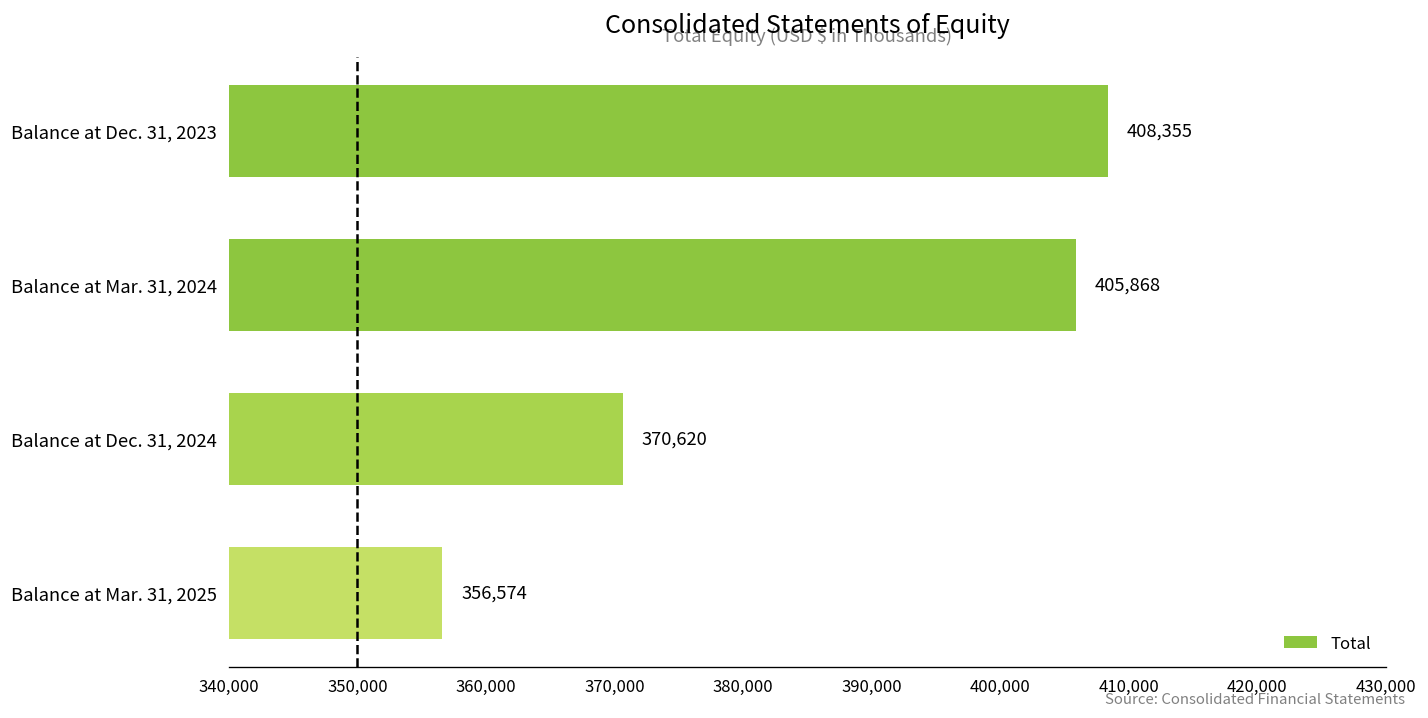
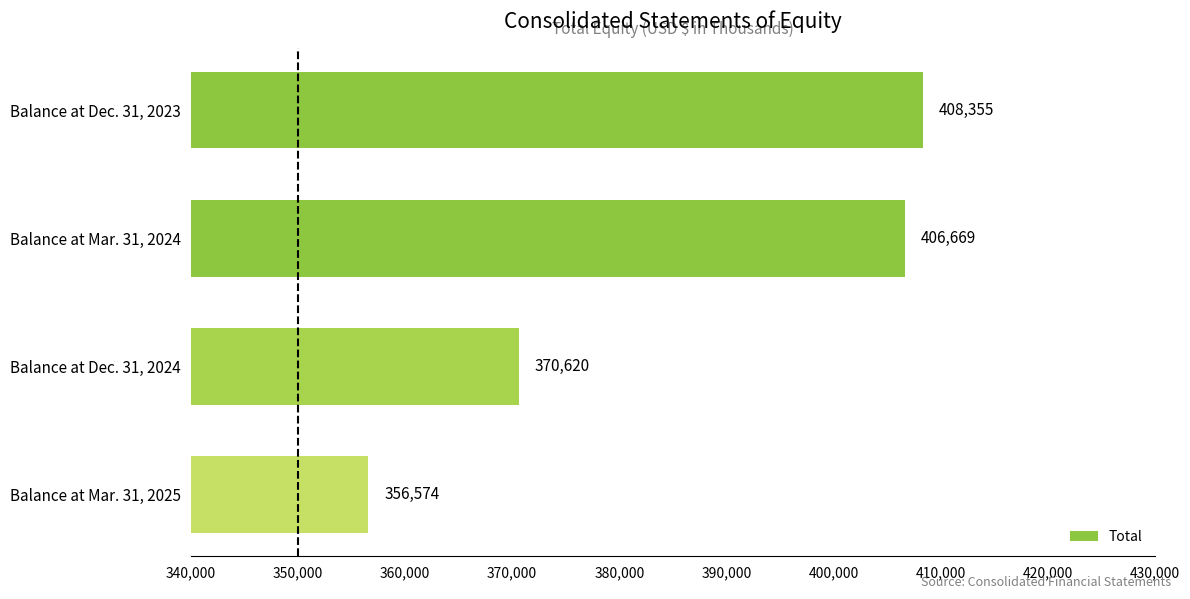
Balance at Mar. 31, 2024: 405,868 -> 406,669
